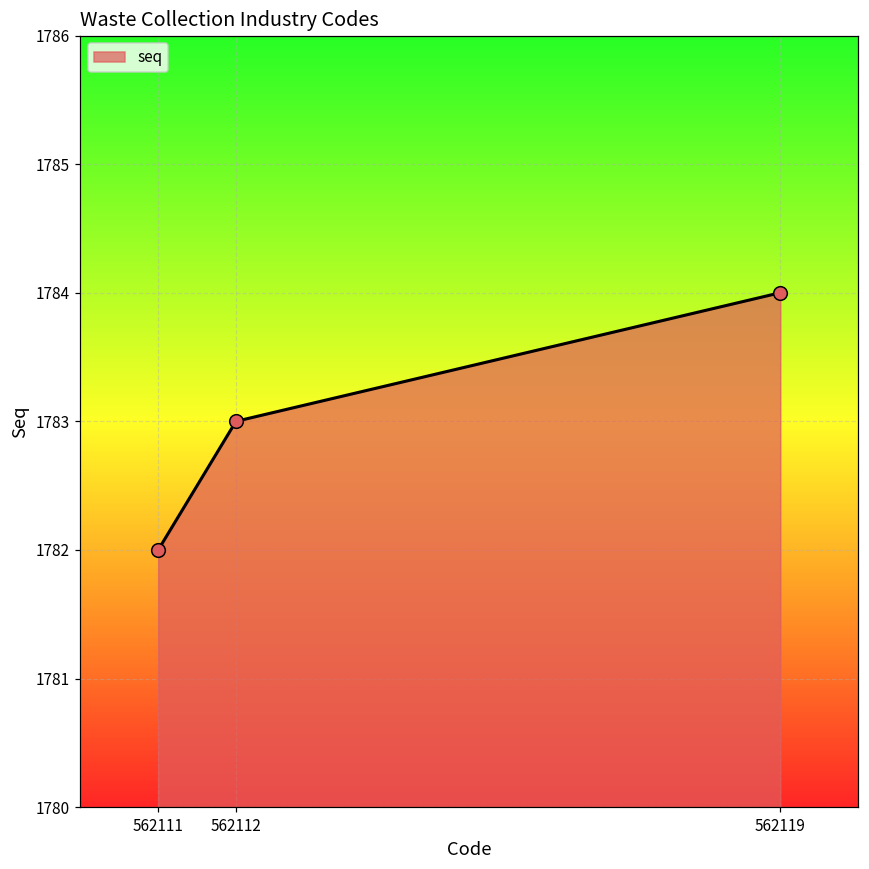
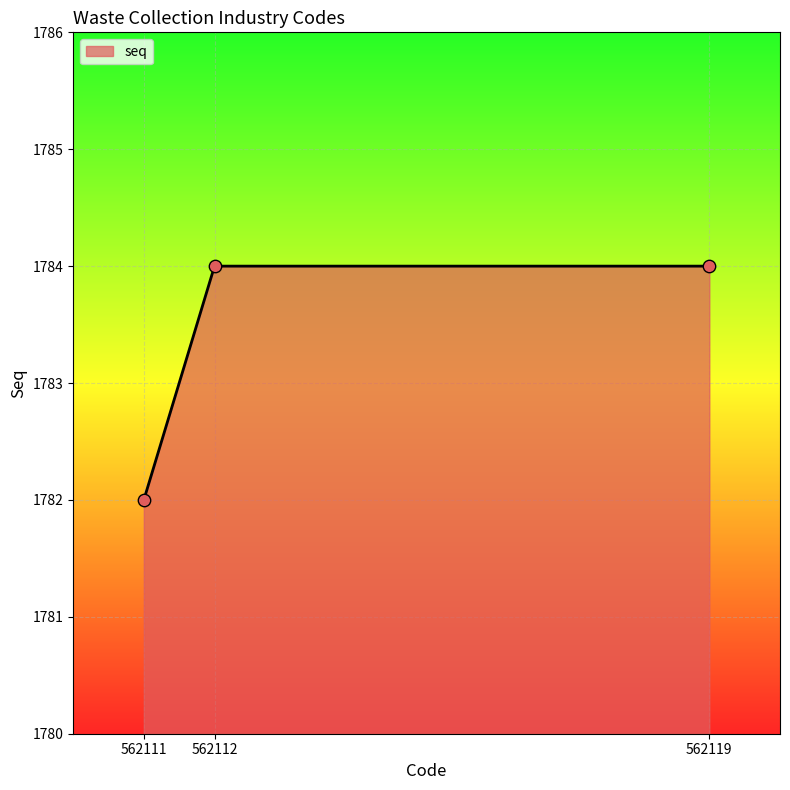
562112: 1783 -> 1784
